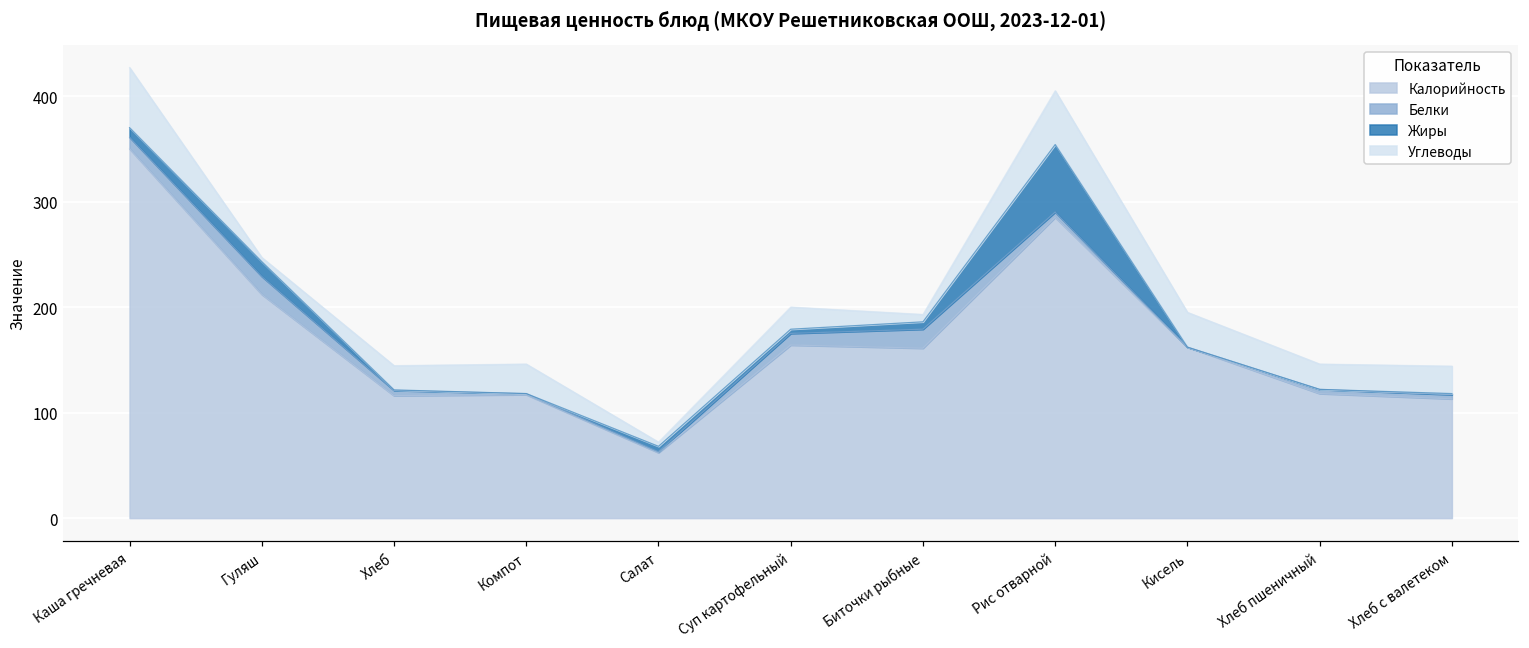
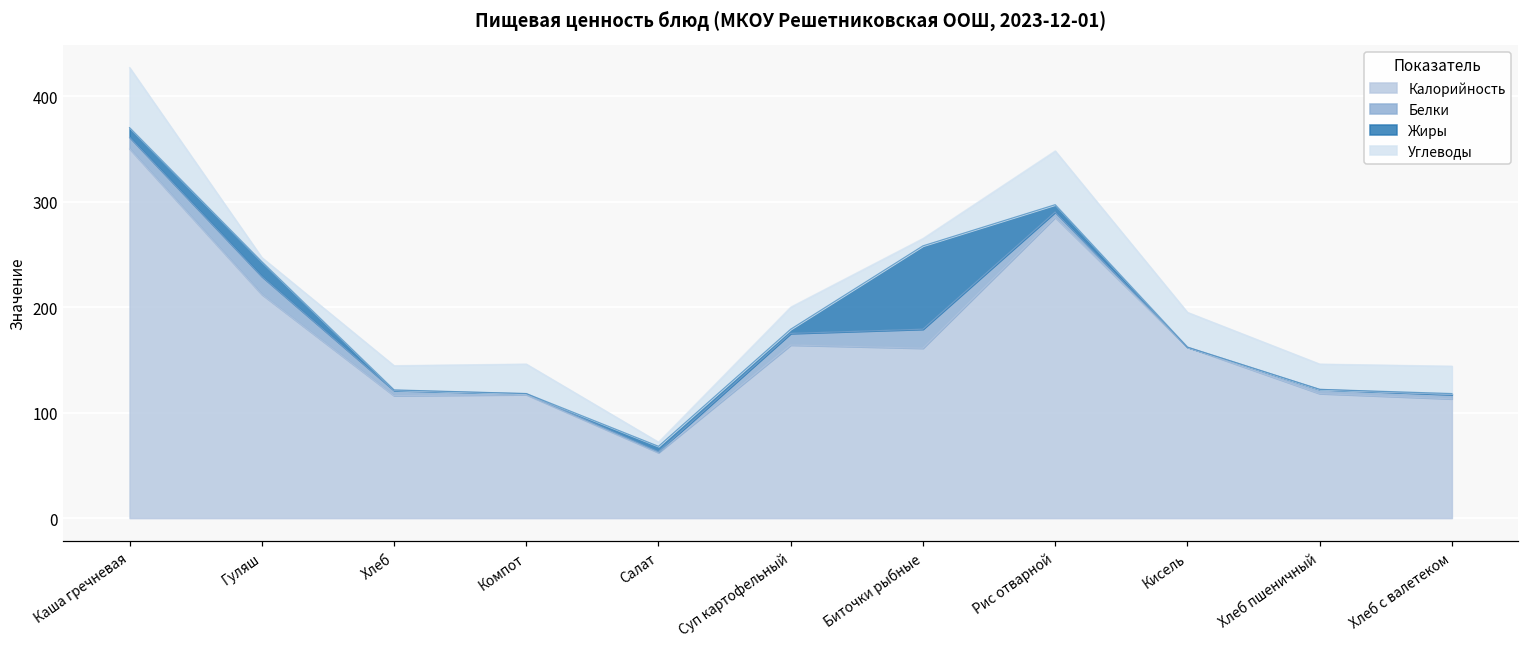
Жиры, Биточки рыбные: 10 -> 80
Жиры, Рис отварной: 60 -> 10
